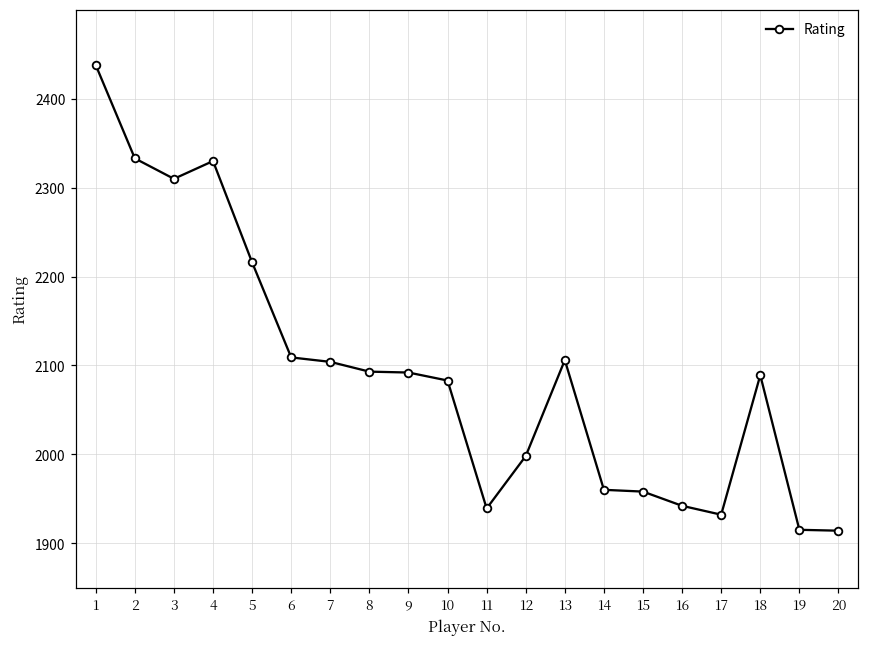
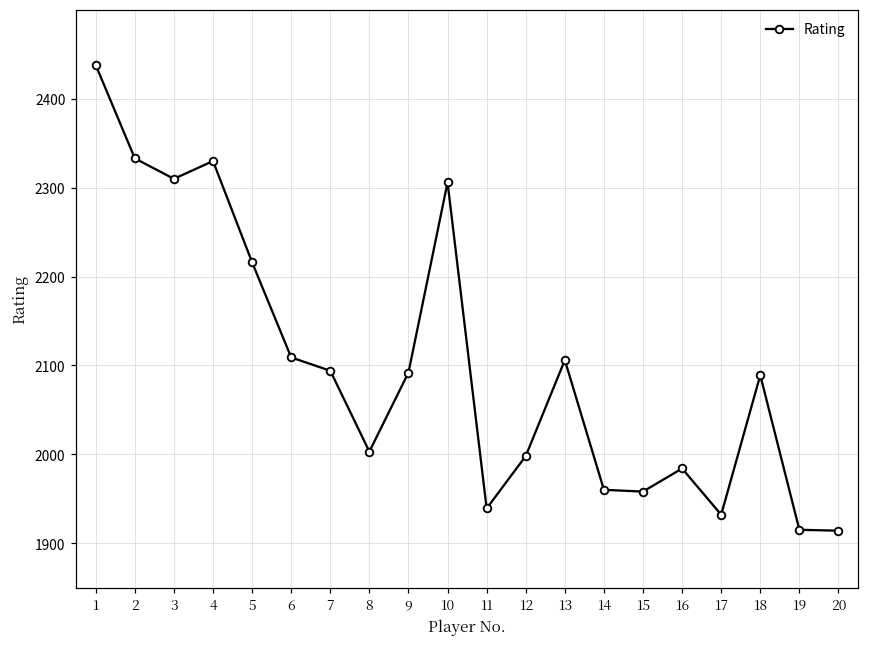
7: 2100 -> 2090
8: 2090 -> 2000
10: 2080 -> 2310
16: 1940 -> 1980
